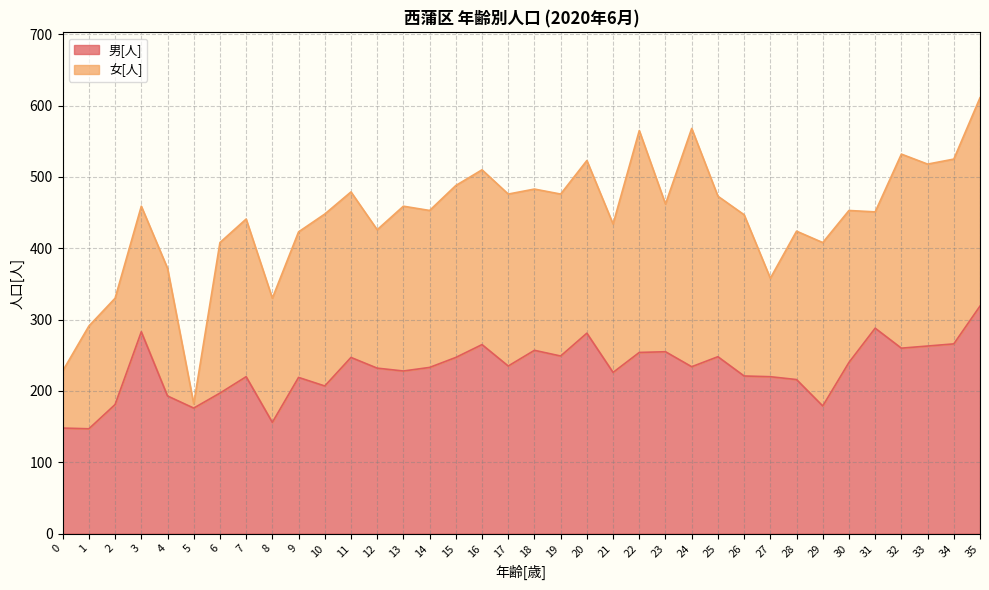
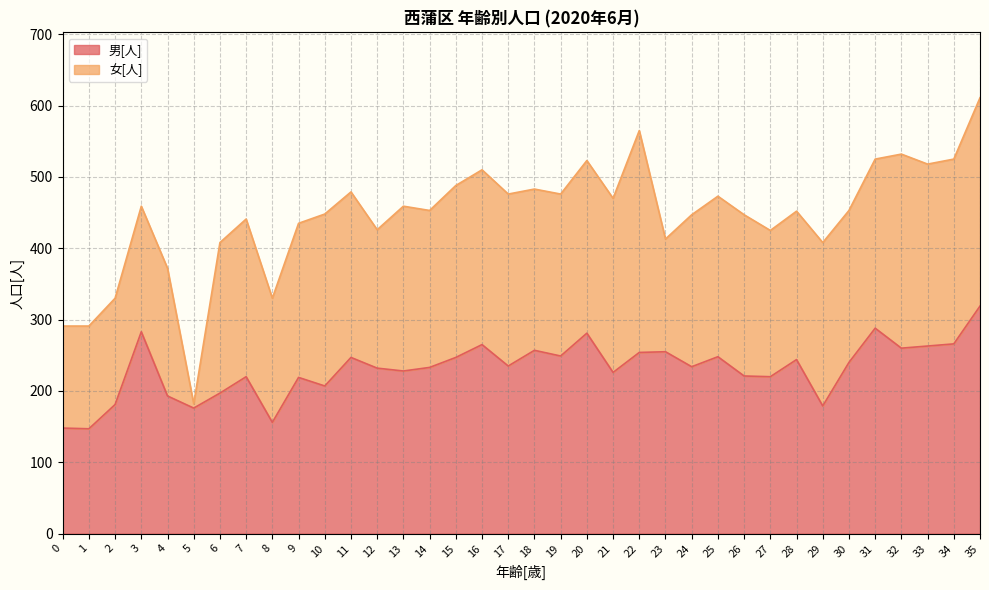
女[人], 0: 80 -> 140
女[人], 9: 200 -> 220
女[人], 21: 210 -> 240
女[人], 23: 210 -> 160
女[人], 24: 330 -> 210
女[人], 27: 140 -> 210
男[人], 28: 220 -> 240
女[人], 31: 160 -> 240
